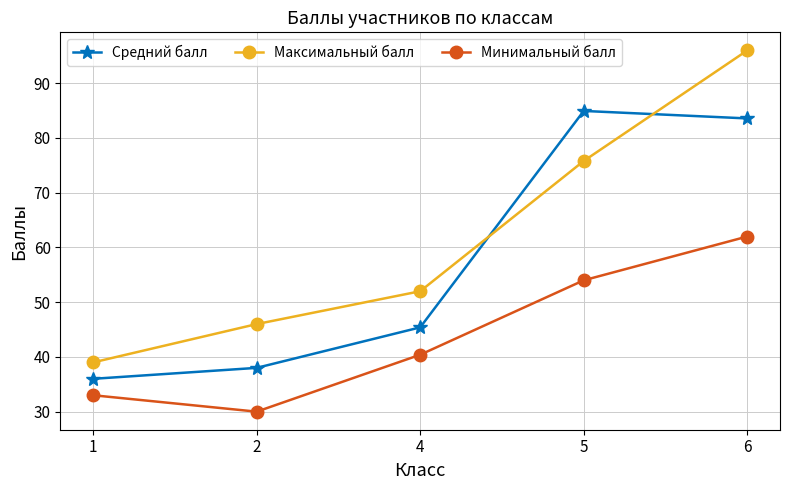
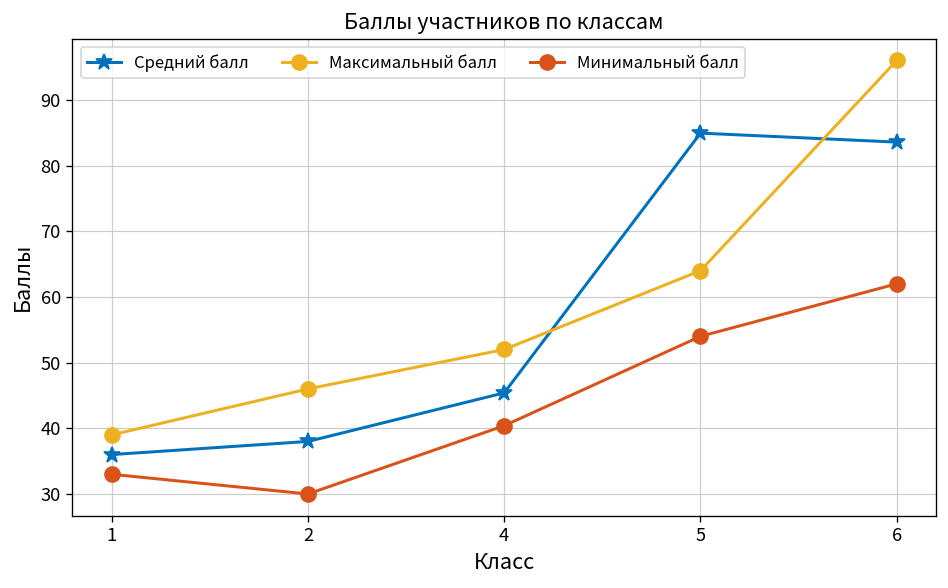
Максимальный балл, 5: 76 -> 64
